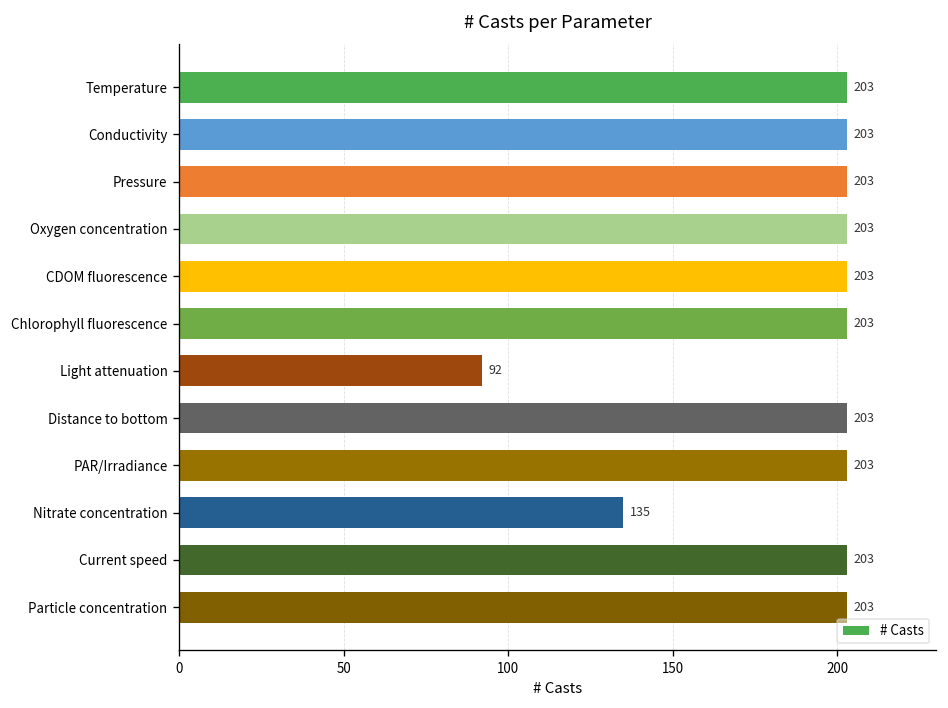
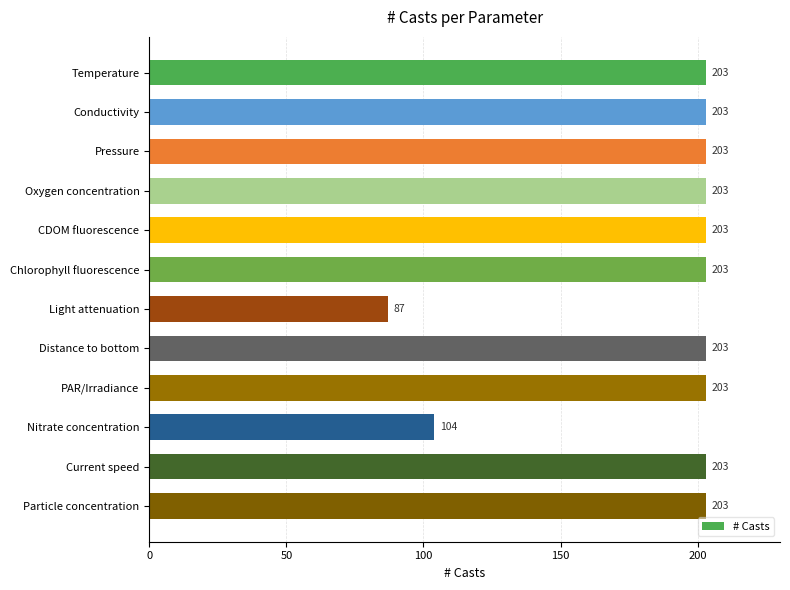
Light attenuation: 92 -> 87
Nitrate concentration: 135 -> 104
